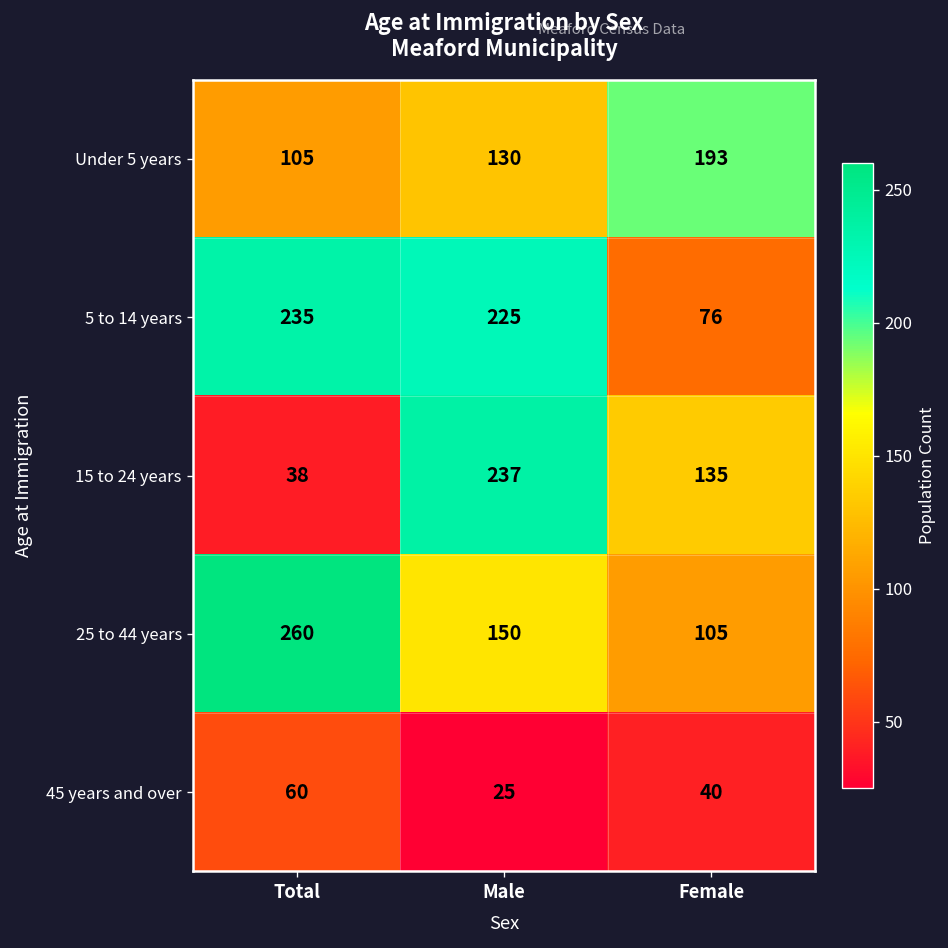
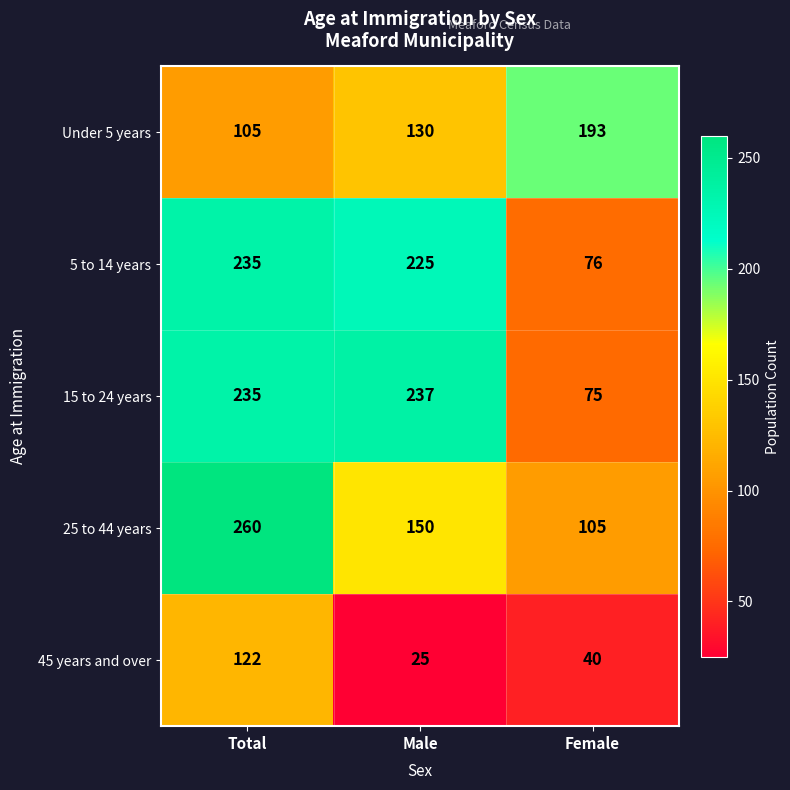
15 to 24 years, Total: 38 -> 235
15 to 24 years, Female: 135 -> 75
45 years and over, Total: 60 -> 122
